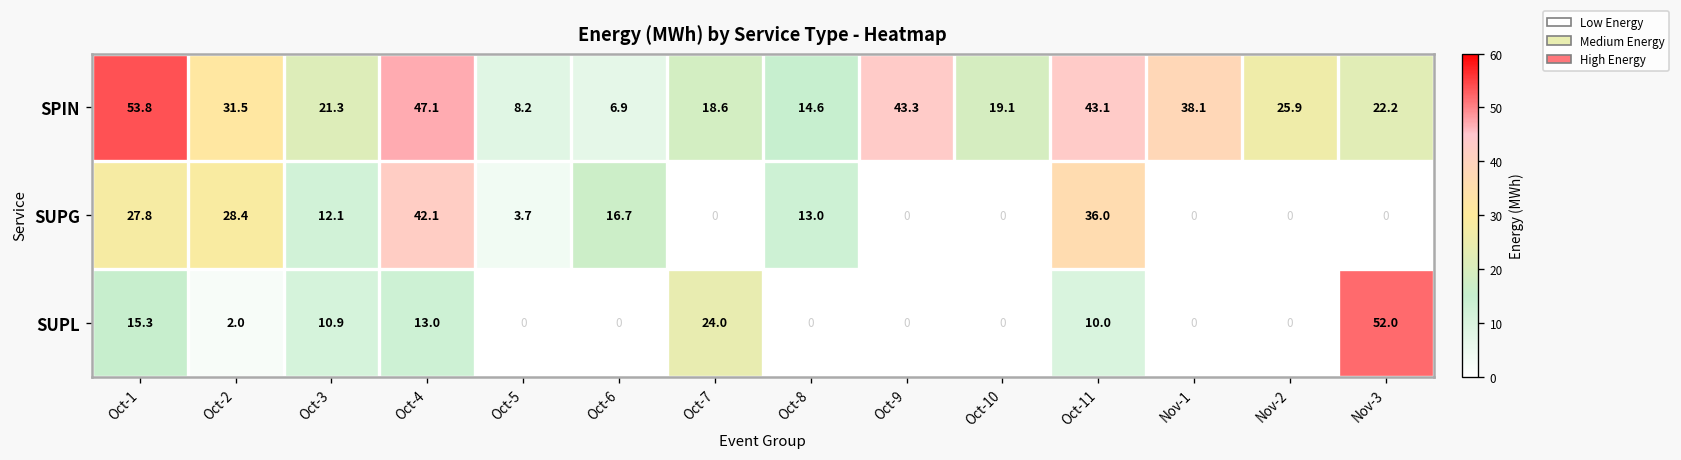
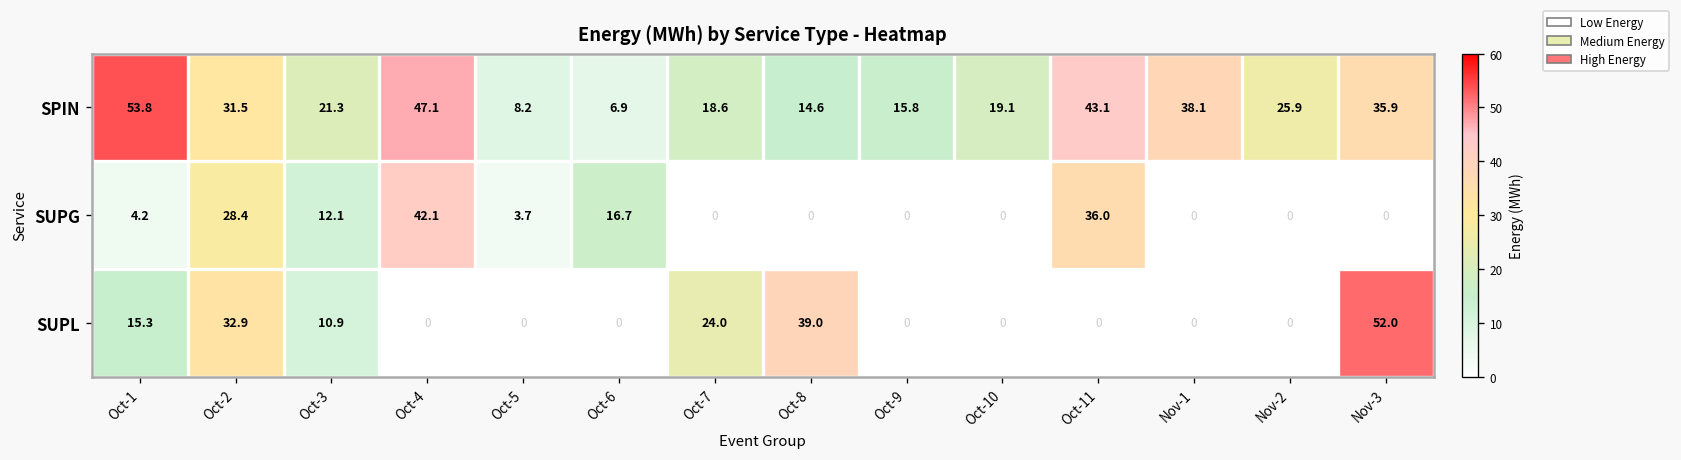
SPIN, Oct-9: 43.3 -> 15.8
SPIN, Nov-3: 22.2 -> 35.9
SUPG, Oct-1: 27.8 -> 4.2
SUPG, Oct-8: 13.0 -> 0
SUPL, Oct-2: 2.0 -> 32.9
SUPL, Oct-4: 13.0 -> 0
SUPL, Oct-8: 0 -> 39.0
SUPL, Oct-11: 10.0 -> 0
